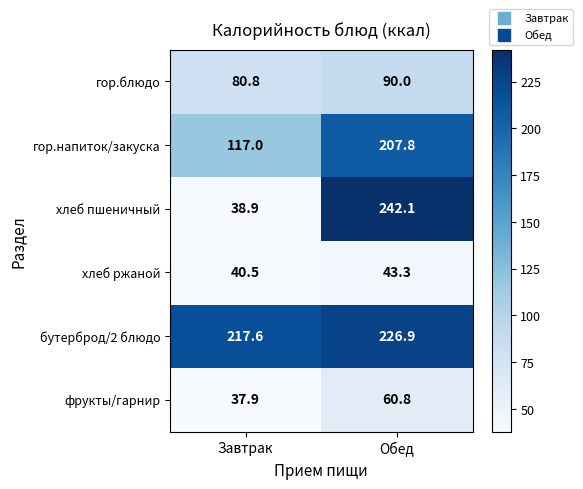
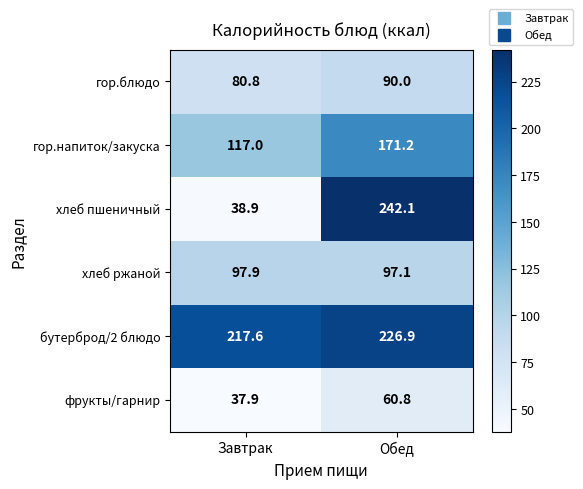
гор.напиток/закуска, Обед: 207.8 -> 171.2
хлеб ржаной, Завтрак: 40.5 -> 97.9
хлеб ржаной, Обед: 43.3 -> 97.1
